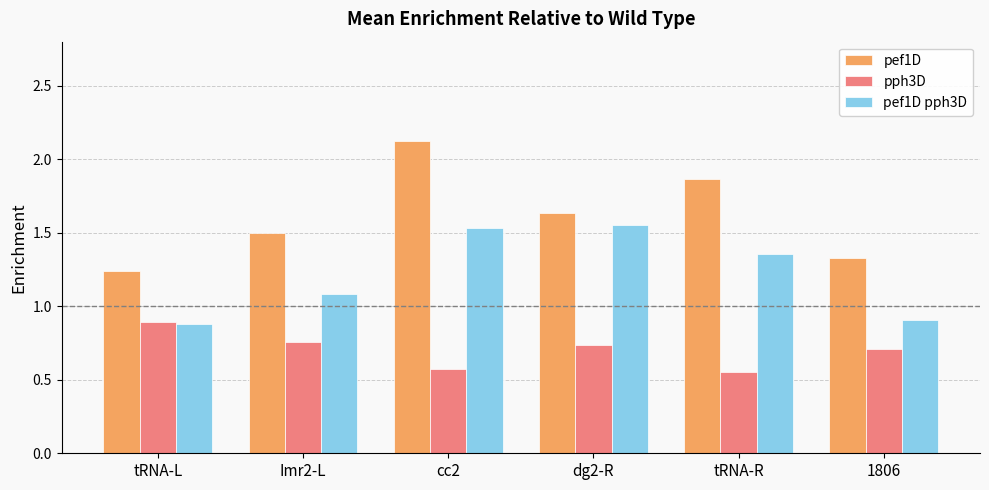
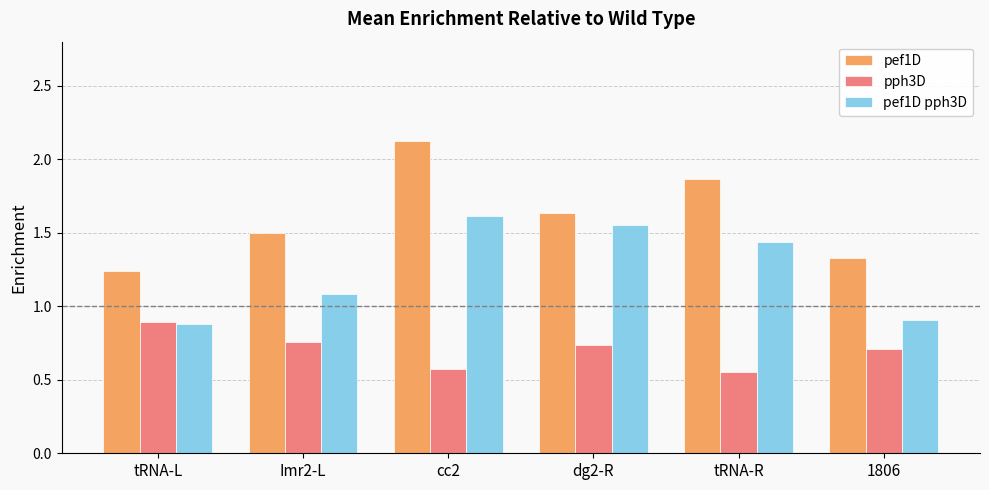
pef1D pph3D, cc2: 1.53 -> 1.61
pef1D pph3D, tRNA-R: 1.35 -> 1.43
